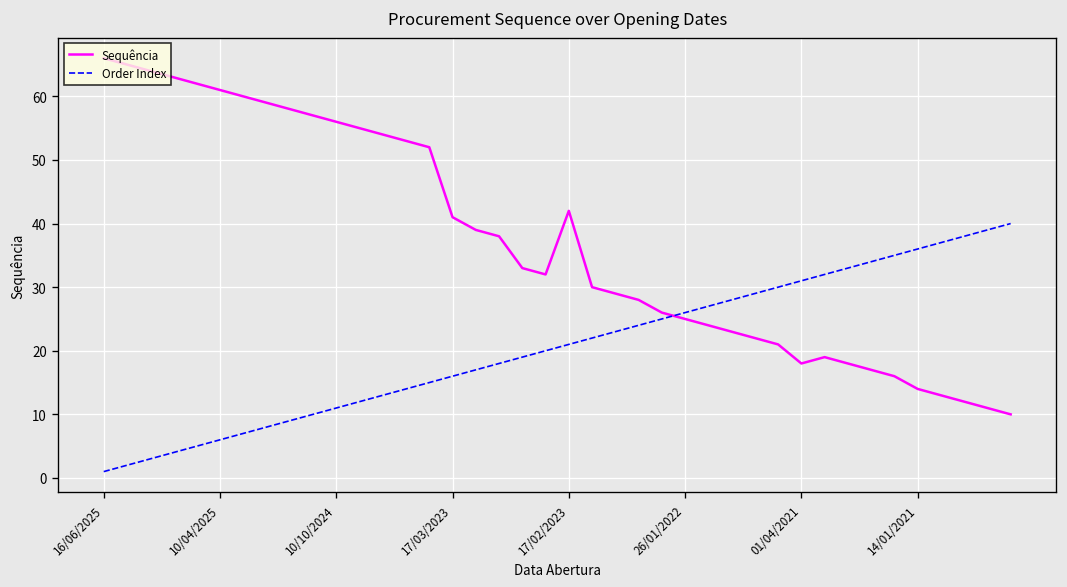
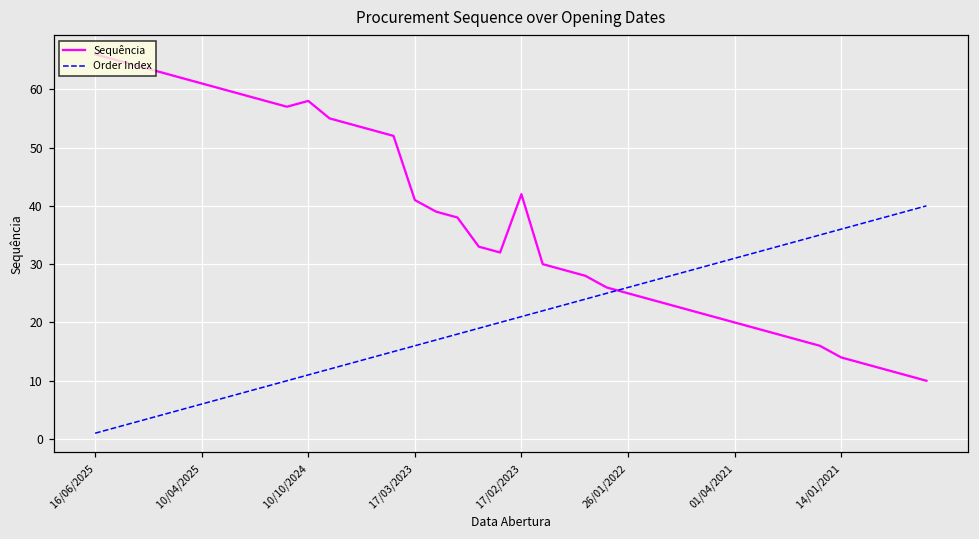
Sequência, 10/10/2024: 56 -> 58
Sequência, 01/04/2021: 18 -> 20
